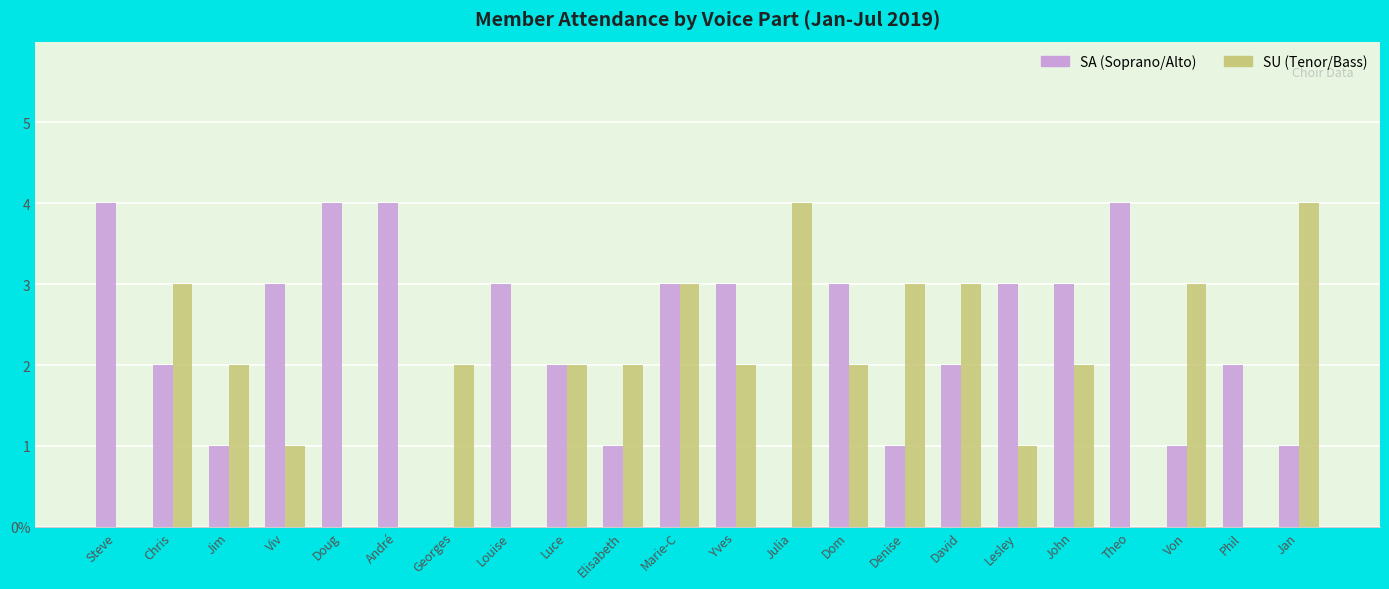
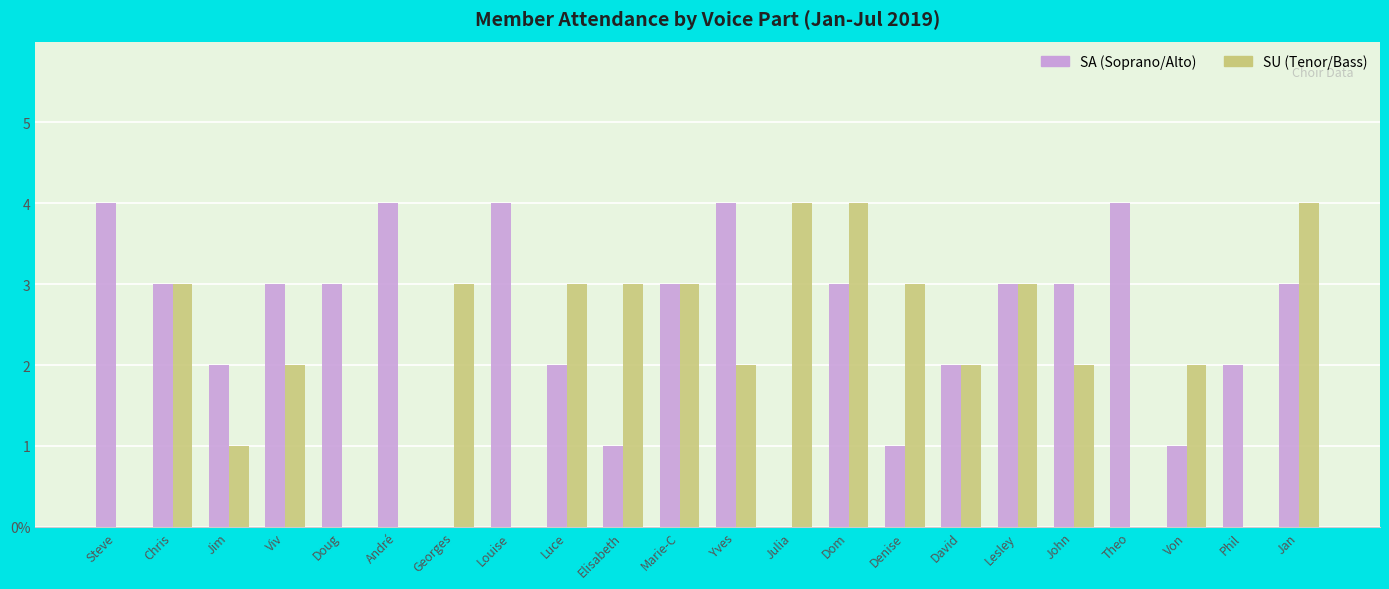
SA (Soprano/Alto), Chris: 2 -> 3
SA (Soprano/Alto), Jim: 1 -> 2
SU (Tenor/Bass), Jim: 2 -> 1
SU (Tenor/Bass), Viv: 1 -> 2
SA (Soprano/Alto), Doug: 4 -> 3
SU (Tenor/Bass), Georges: 2 -> 3
SA (Soprano/Alto), Louise: 3 -> 4
SU (Tenor/Bass), Luce: 2 -> 3
SU (Tenor/Bass), Elisabeth: 2 -> 3
SA (Soprano/Alto), Yves: 3 -> 4
SU (Tenor/Bass), Dom: 2 -> 4
SU (Tenor/Bass), David: 3 -> 2
SU (Tenor/Bass), Lesley: 1 -> 3
SU (Tenor/Bass), Von: 3 -> 2
SA (Soprano/Alto), Jan: 1 -> 3
